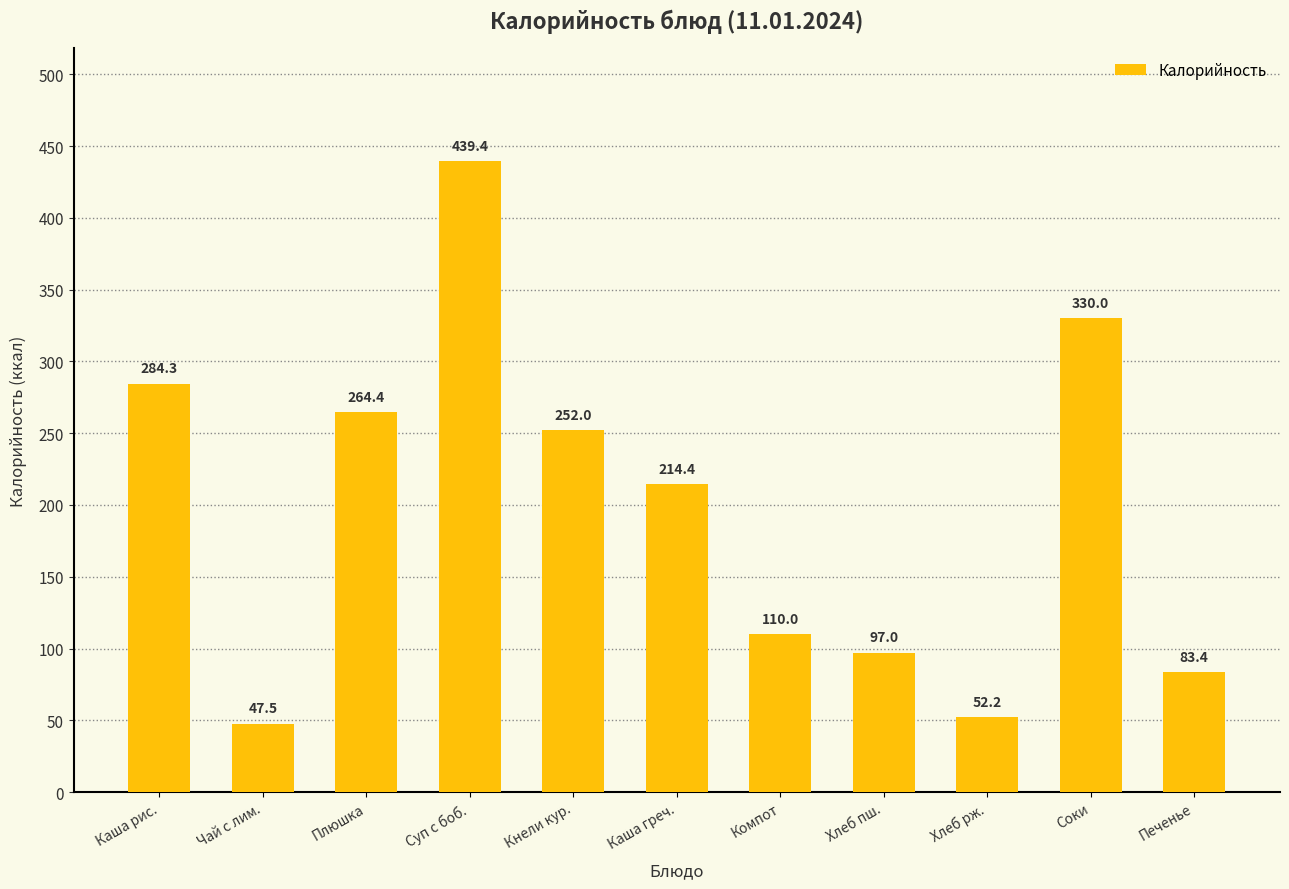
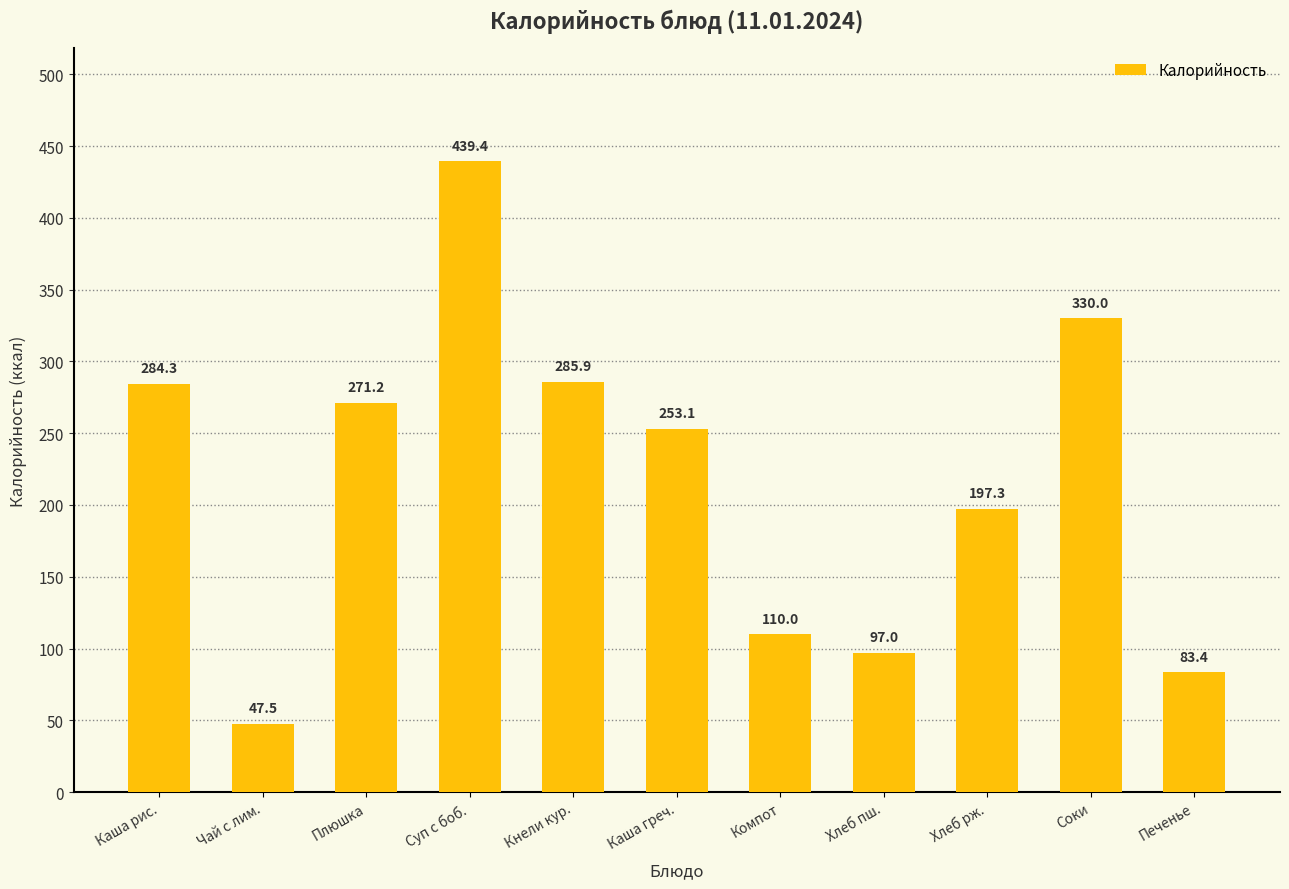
Плюшка: 264.4 -> 271.2
Кнели кур.: 252.0 -> 285.9
Каша греч.: 214.4 -> 253.1
Хлеб рж.: 52.2 -> 197.3
